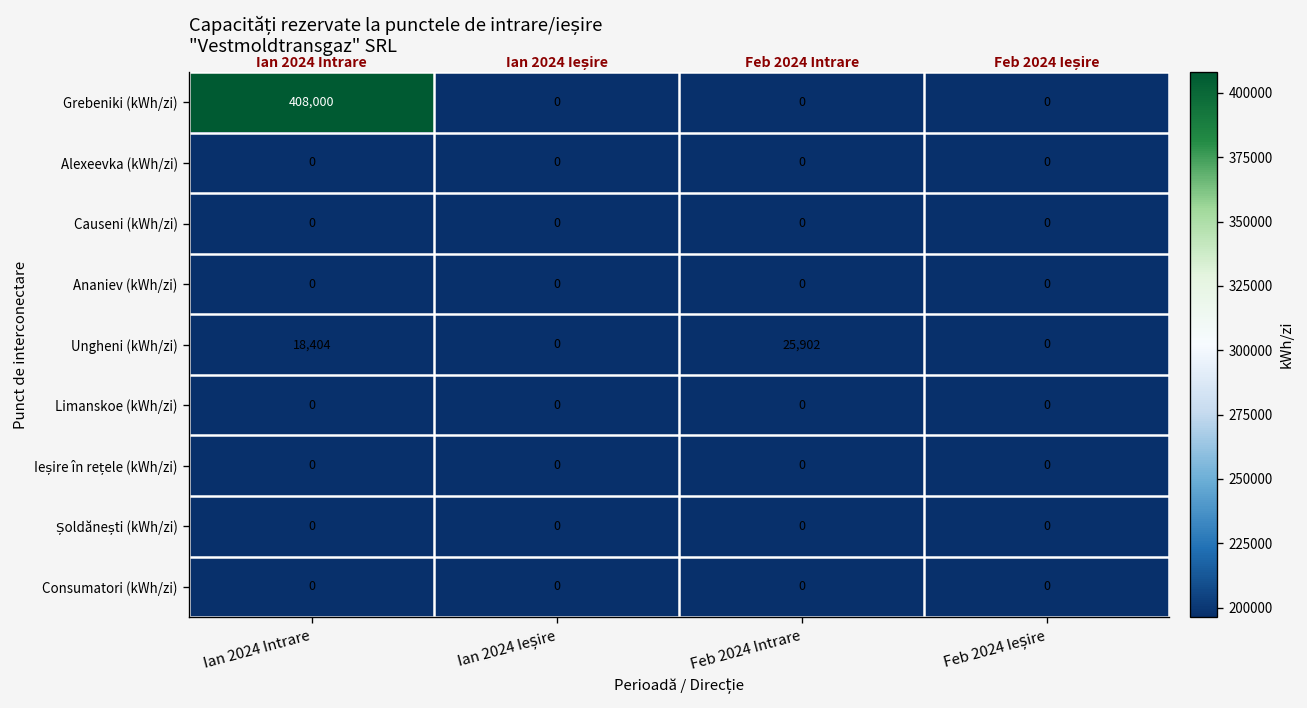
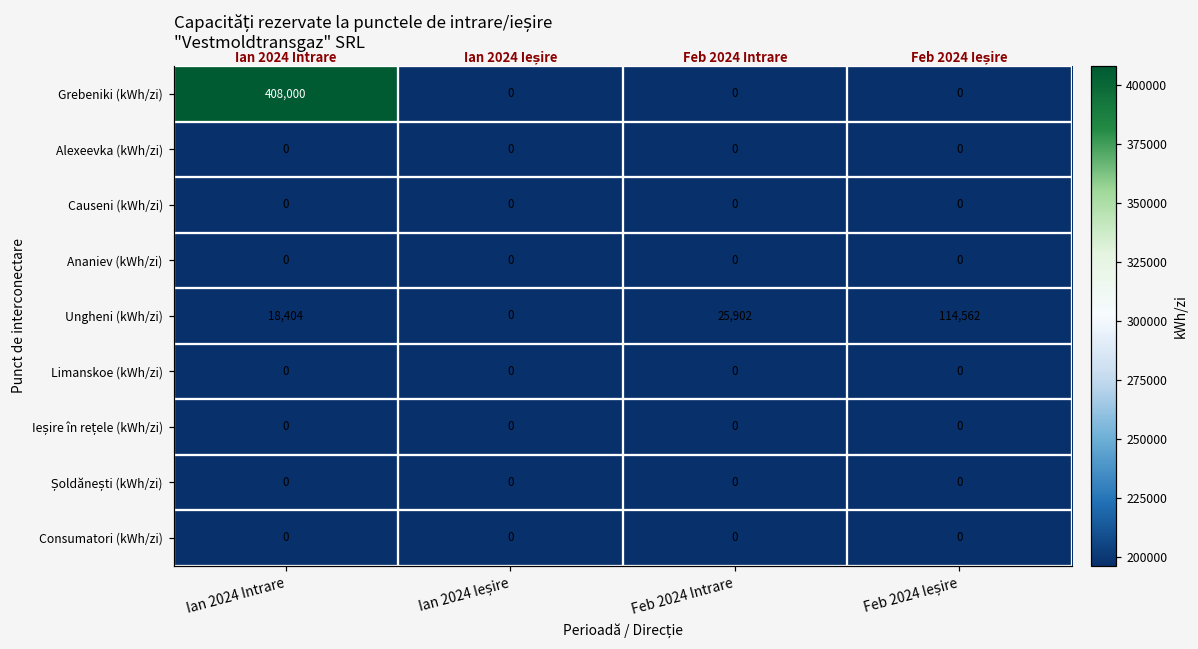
Ungheni (kWh/zi), Feb 2024 Ieșire: 0 -> 114,562
